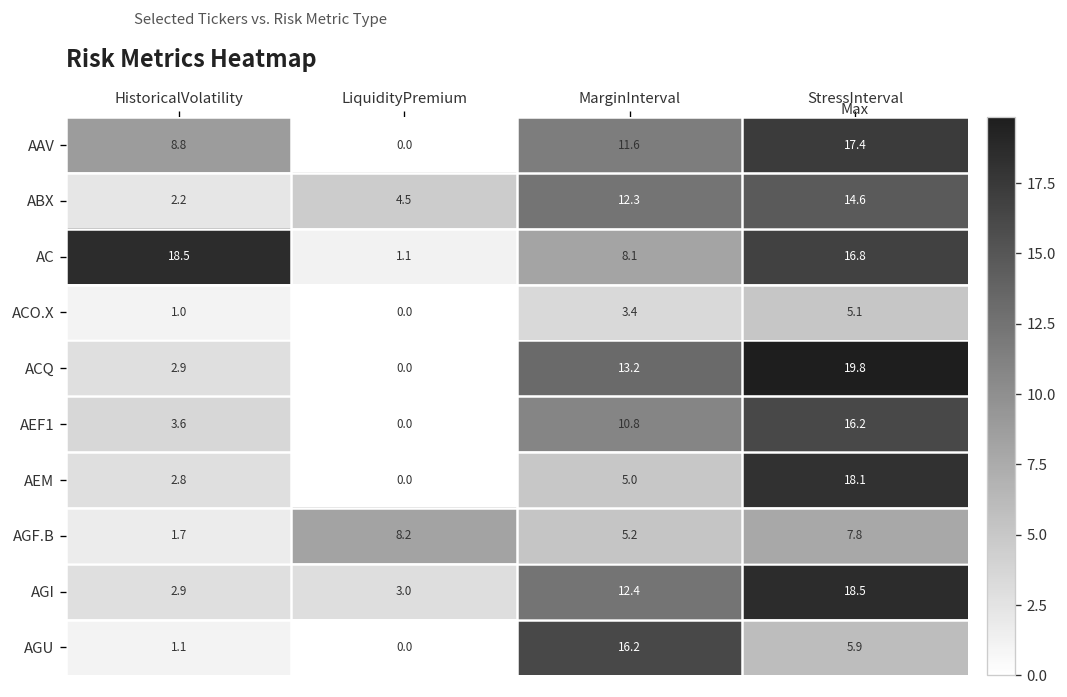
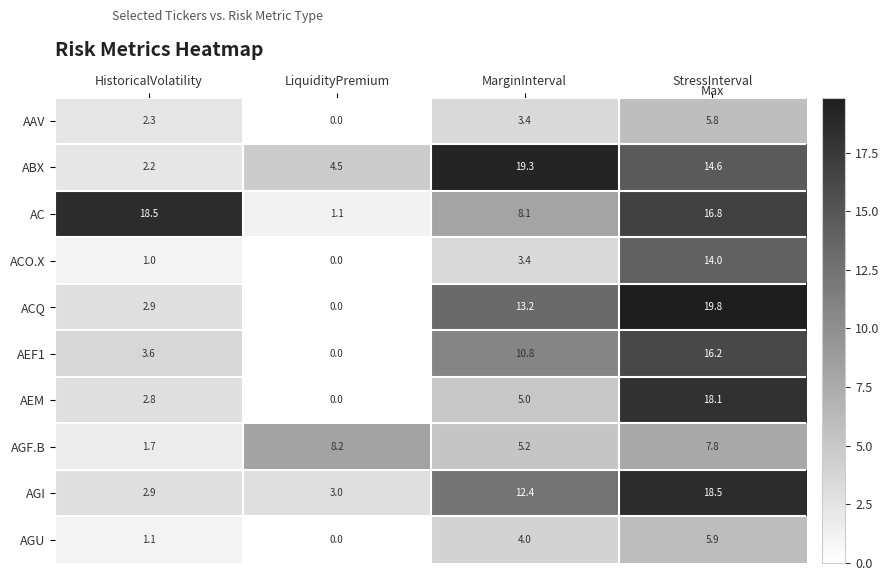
AAV, HistoricalVolatility: 8.8 -> 2.3
AAV, MarginInterval: 11.6 -> 3.4
AAV, StressInterval: 17.4 -> 5.8
ABX, MarginInterval: 12.3 -> 19.3
ACO.X, StressInterval: 5.1 -> 14.0
AGU, MarginInterval: 16.2 -> 4.0
